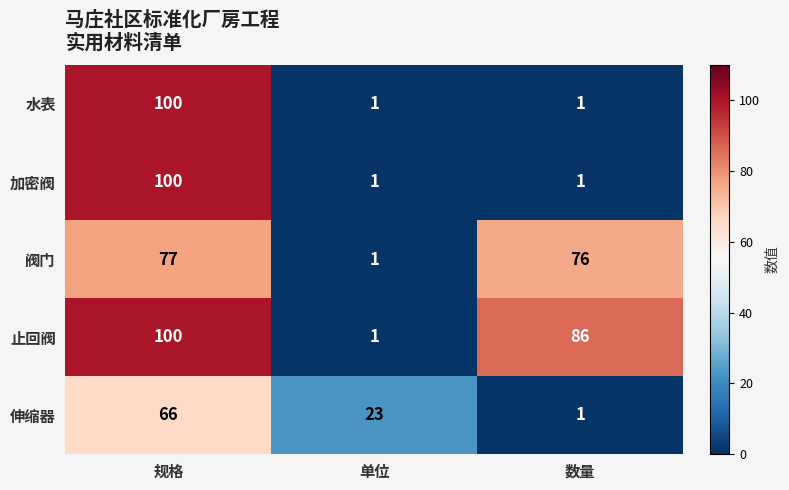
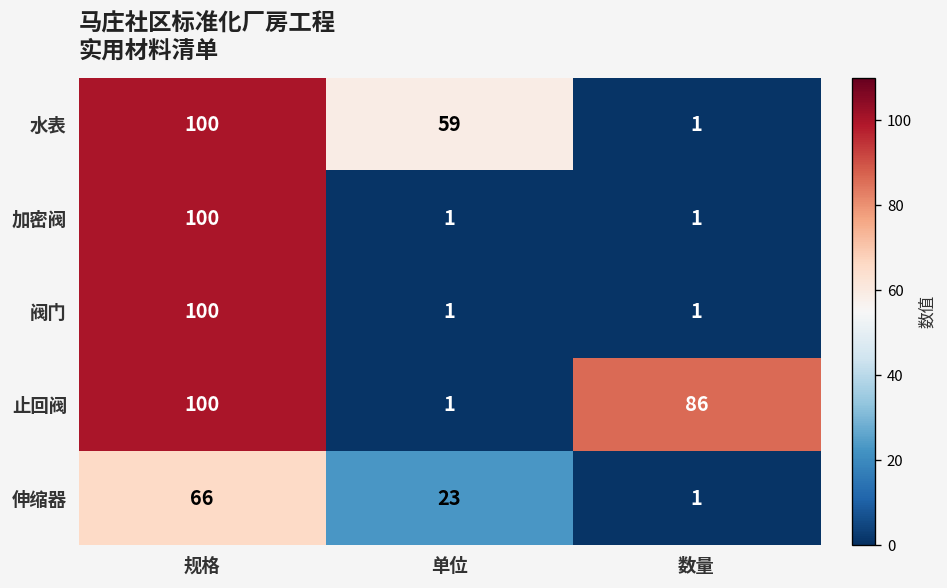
水表, 单位: 1 -> 59
阀门, 规格: 77 -> 100
阀门, 数量: 76 -> 1
